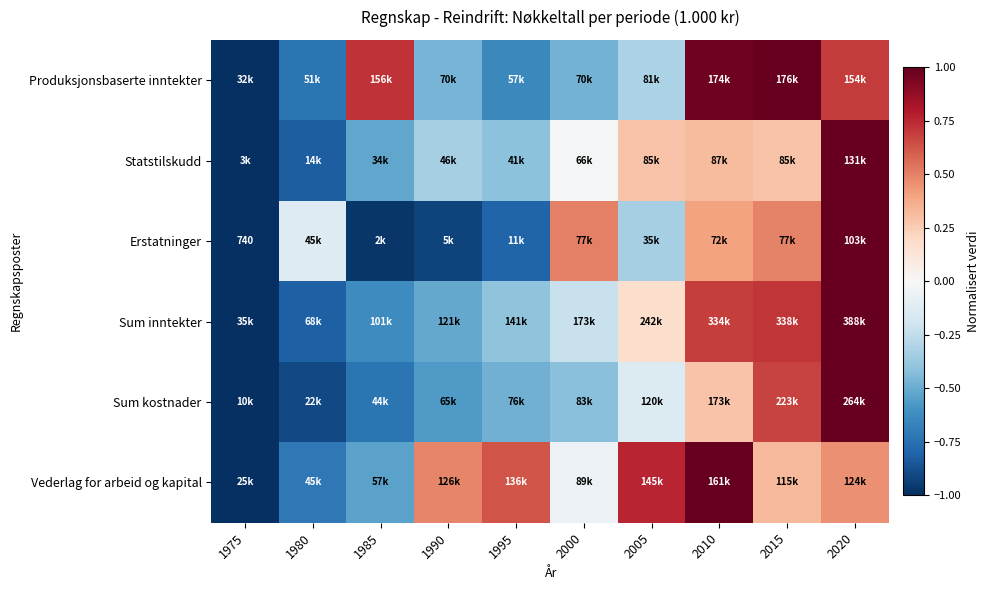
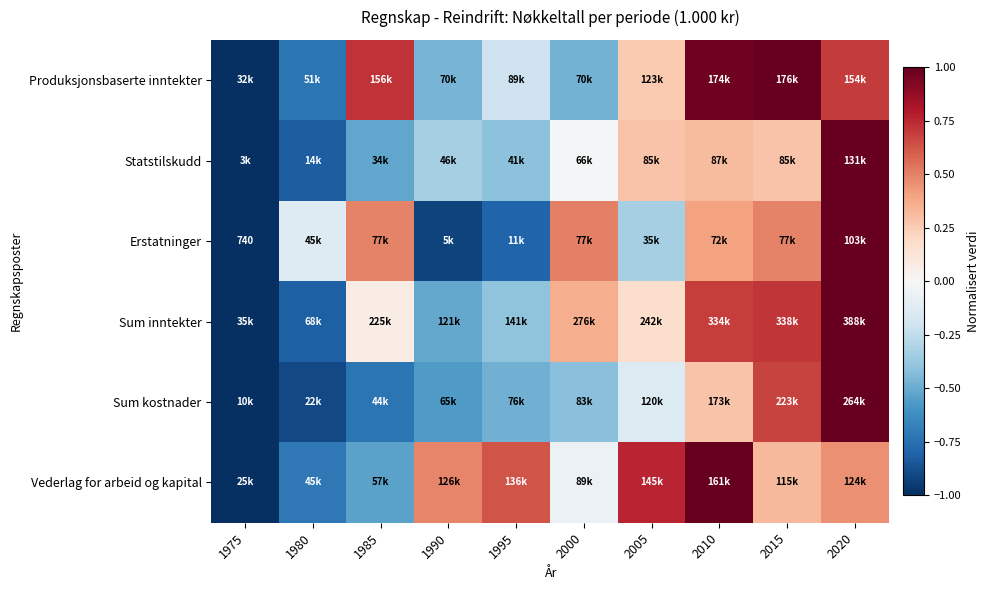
Produksjonsbaserte inntekter, 1995: 57k -> 89k
Produksjonsbaserte inntekter, 2005: 81k -> 123k
Erstatninger, 1985: 2k -> 77k
Sum inntekter, 1985: 101k -> 225k
Sum inntekter, 2000: 173k -> 276k
